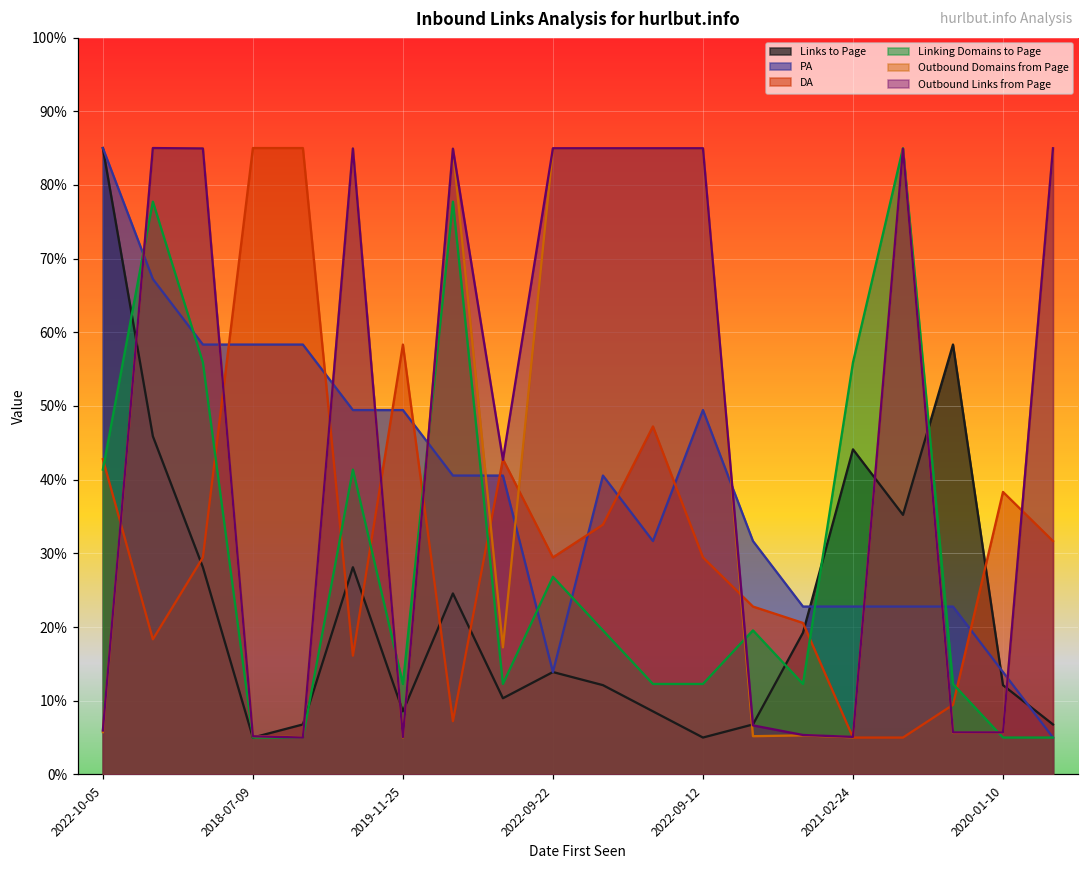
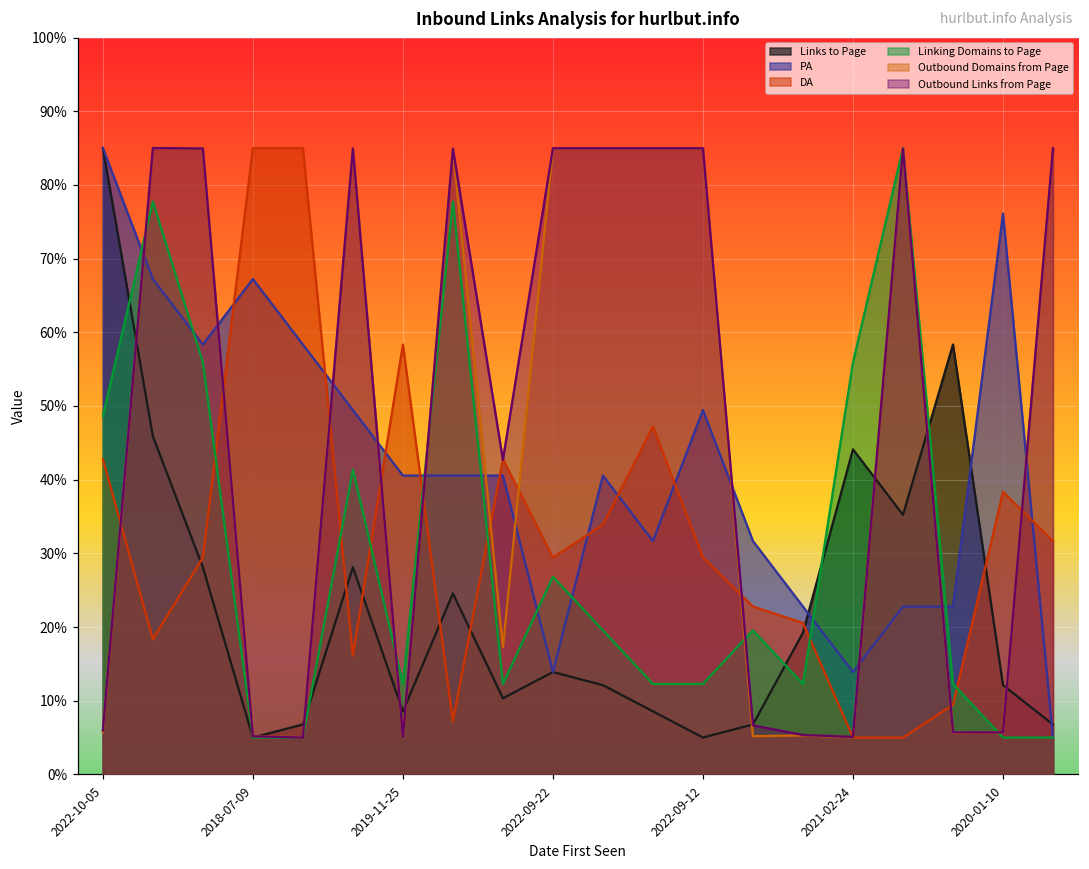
Linking Domains to Page, 2022-10-05: 41% -> 49%
PA, 2018-07-09: 58% -> 67%
PA, 2019-11-25: 49% -> 41%
PA, 2021-02-24: 23% -> 14%
PA, 2020-01-10: 14% -> 76%
